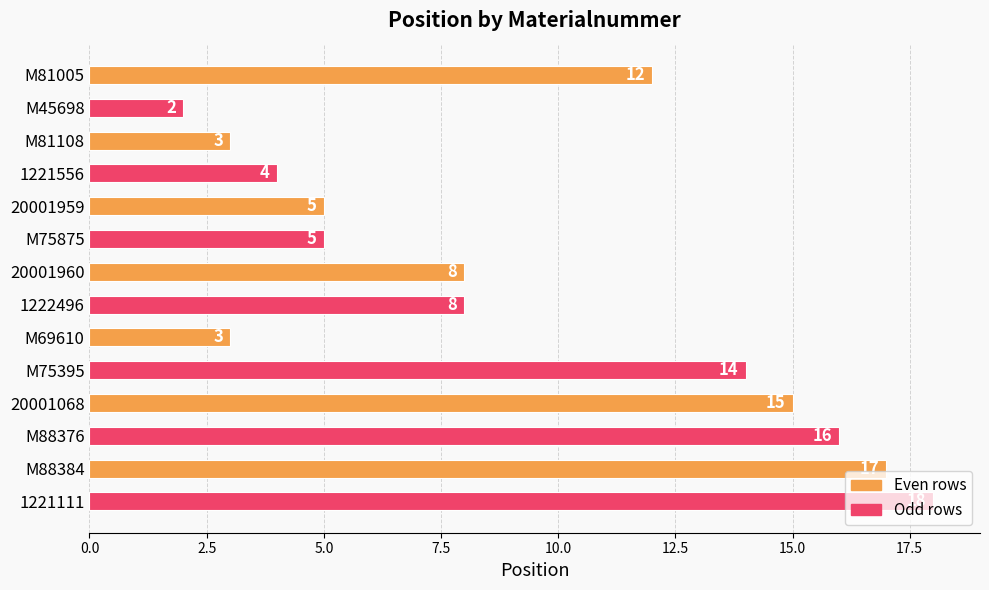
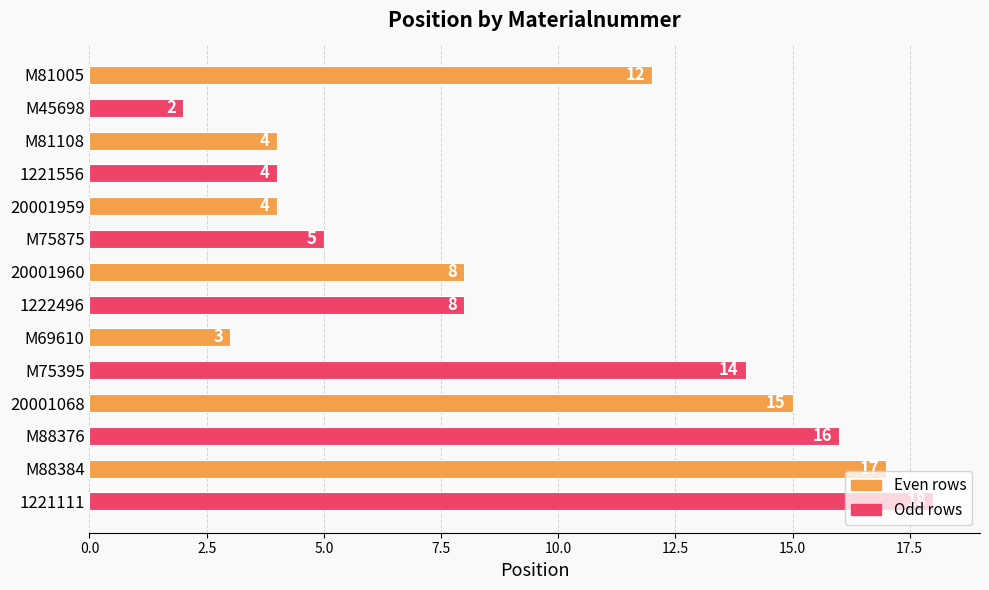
M81108: 3 -> 4
20001959: 5 -> 4
